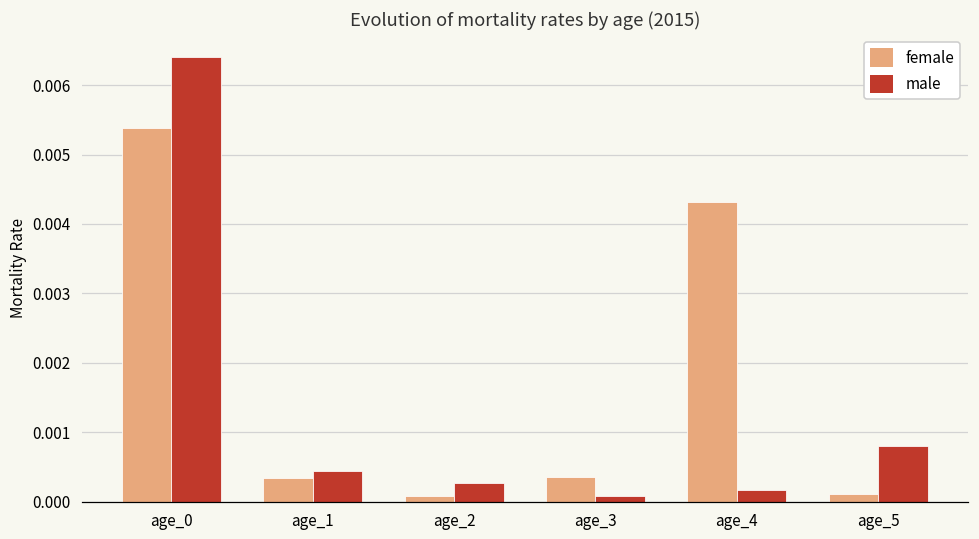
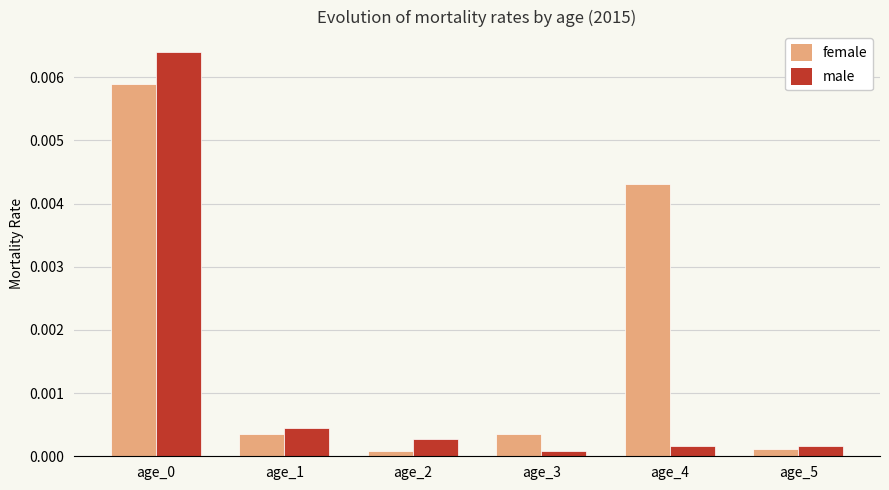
female, age_0: 0.0054 -> 0.0059
male, age_5: 0.0008 -> 0.0002
